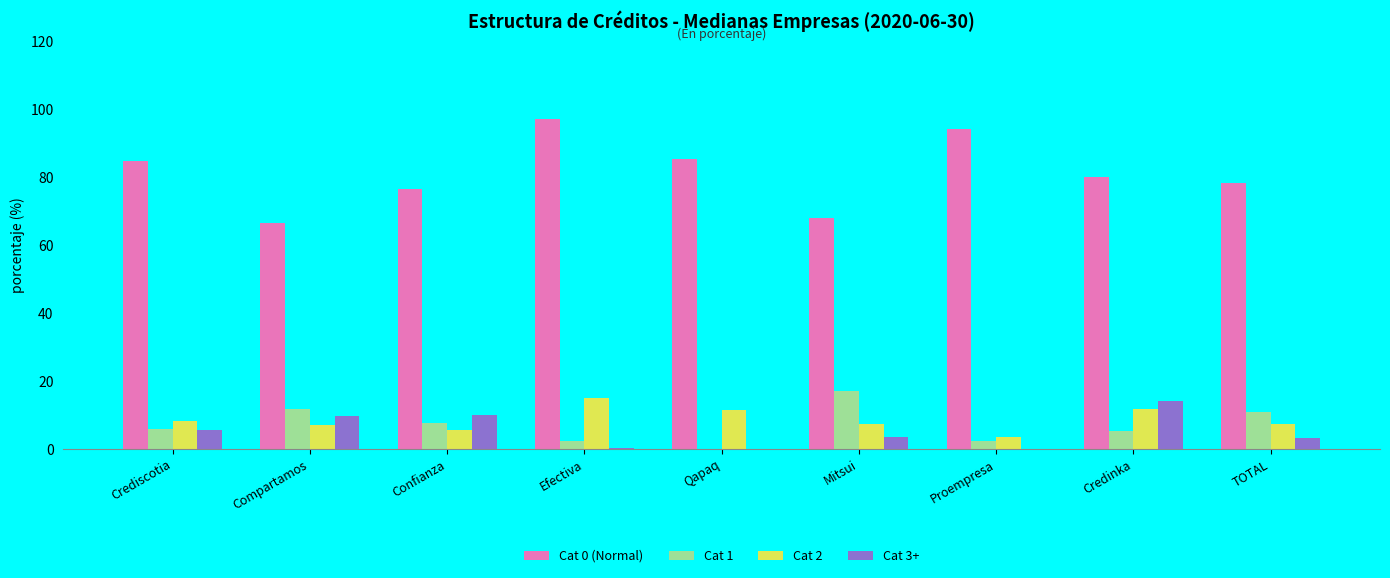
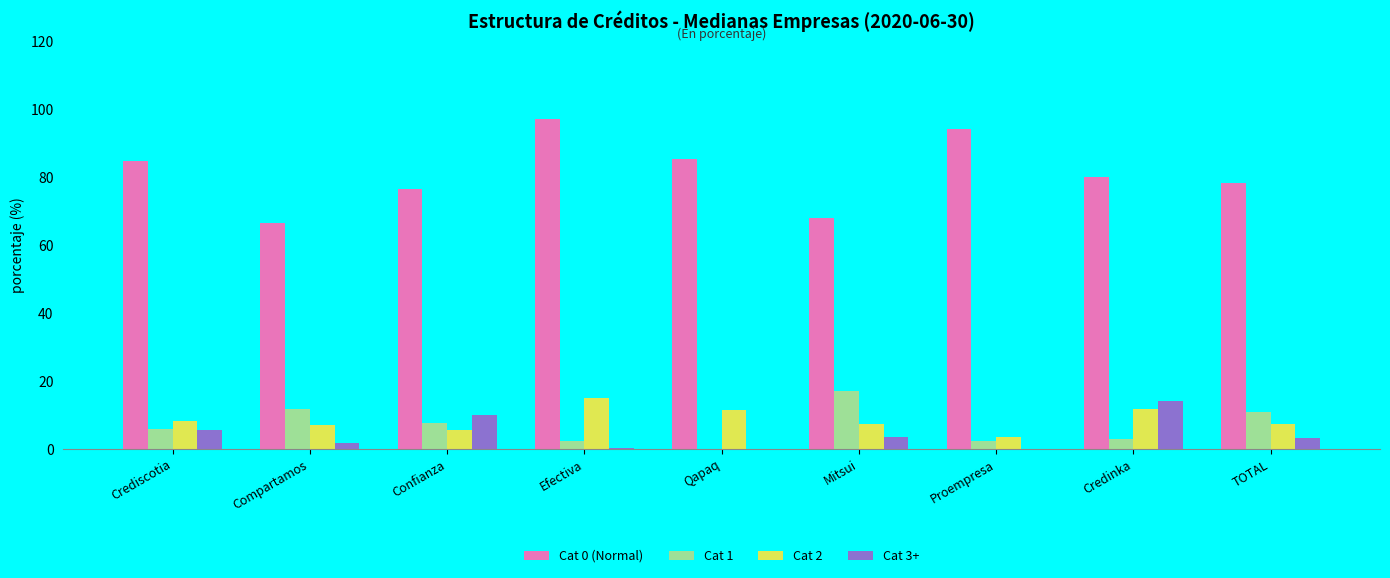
Cat 3+, Compartamos: 10 -> 2
Cat 1, Credinka: 5 -> 3
